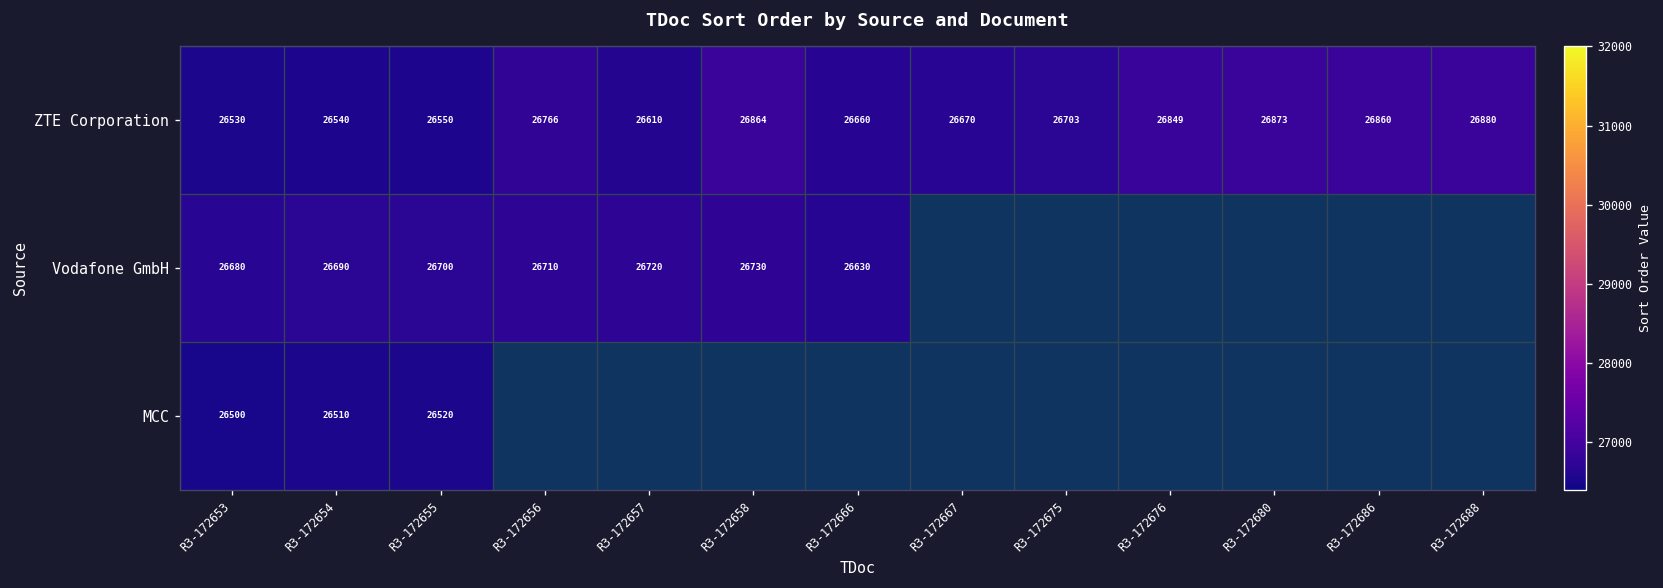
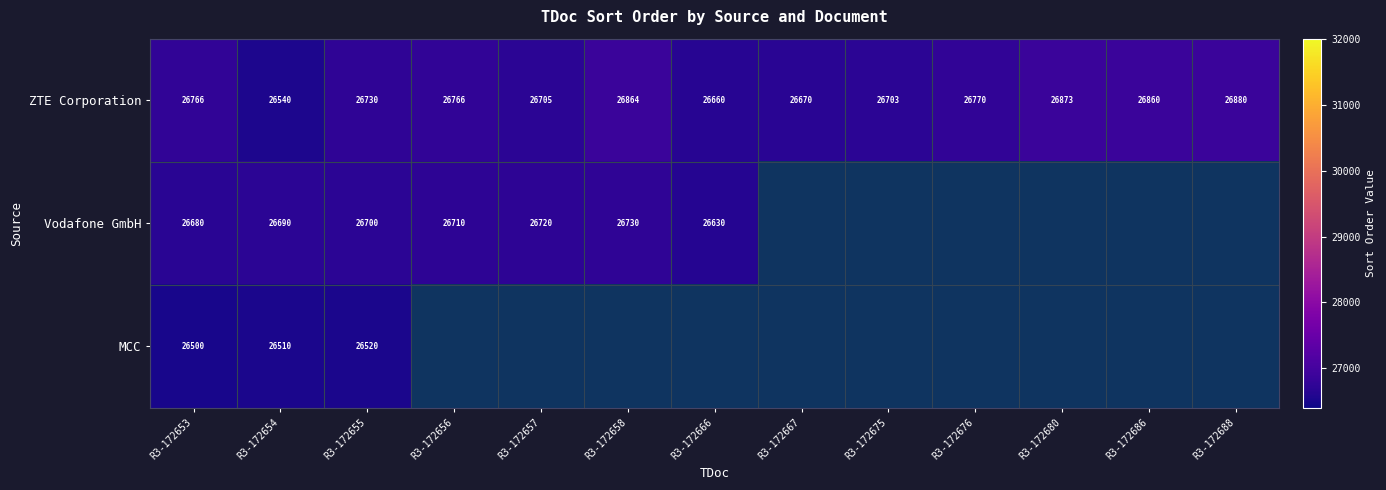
ZTE Corporation, R3-172653: 26530 -> 26766
ZTE Corporation, R3-172655: 26550 -> 26730
ZTE Corporation, R3-172657: 26610 -> 26705
ZTE Corporation, R3-172676: 26849 -> 26770
